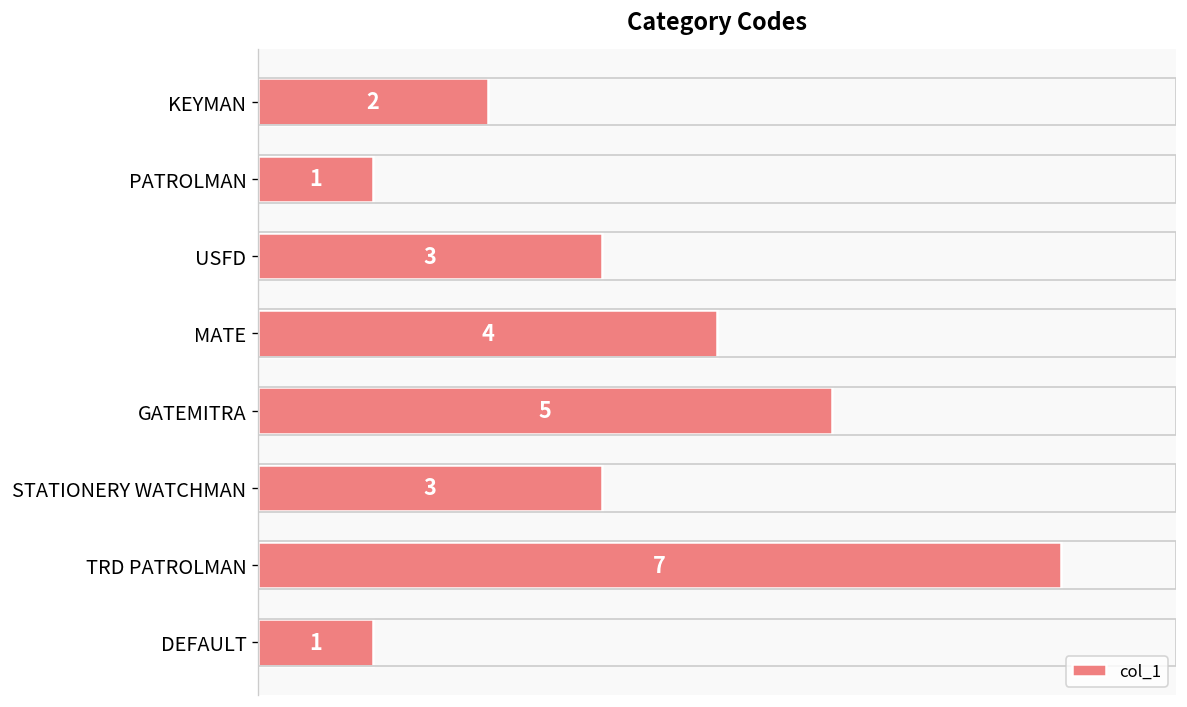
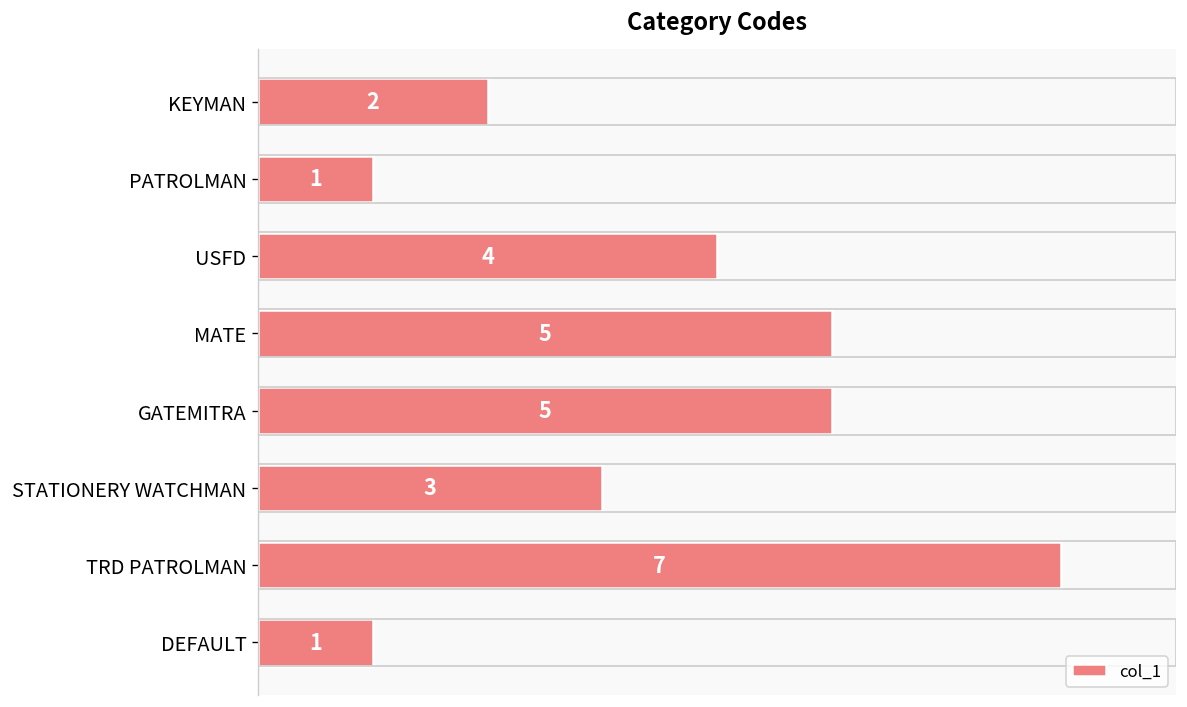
USFD: 3 -> 4
MATE: 4 -> 5
